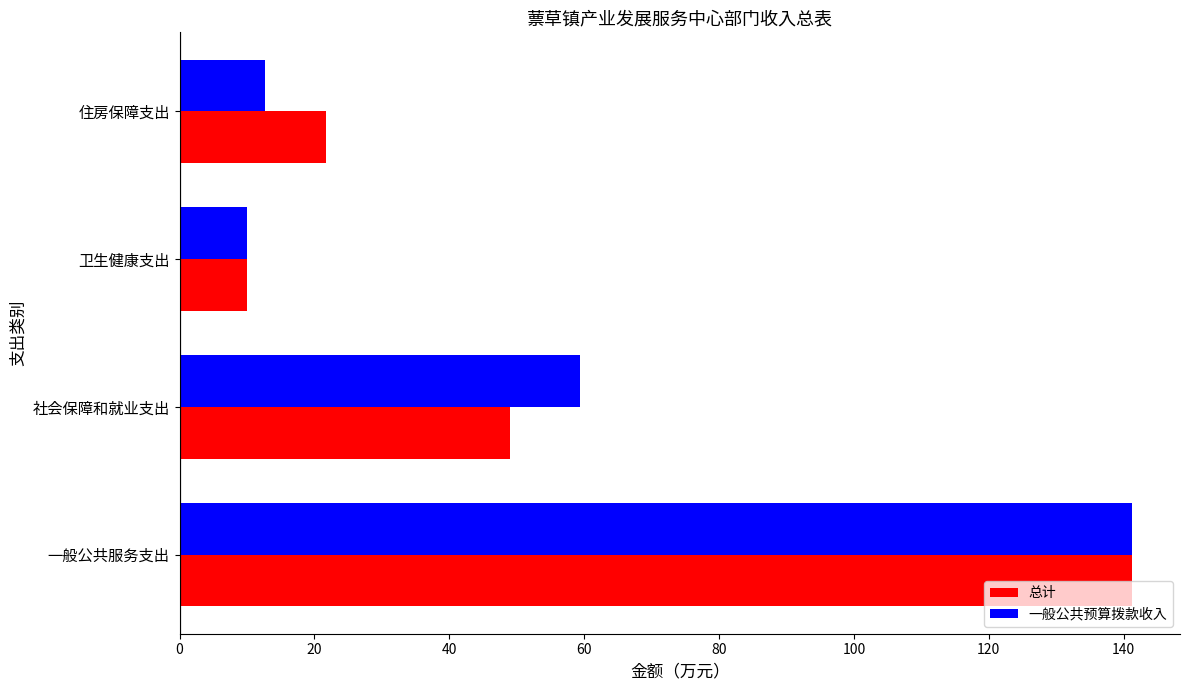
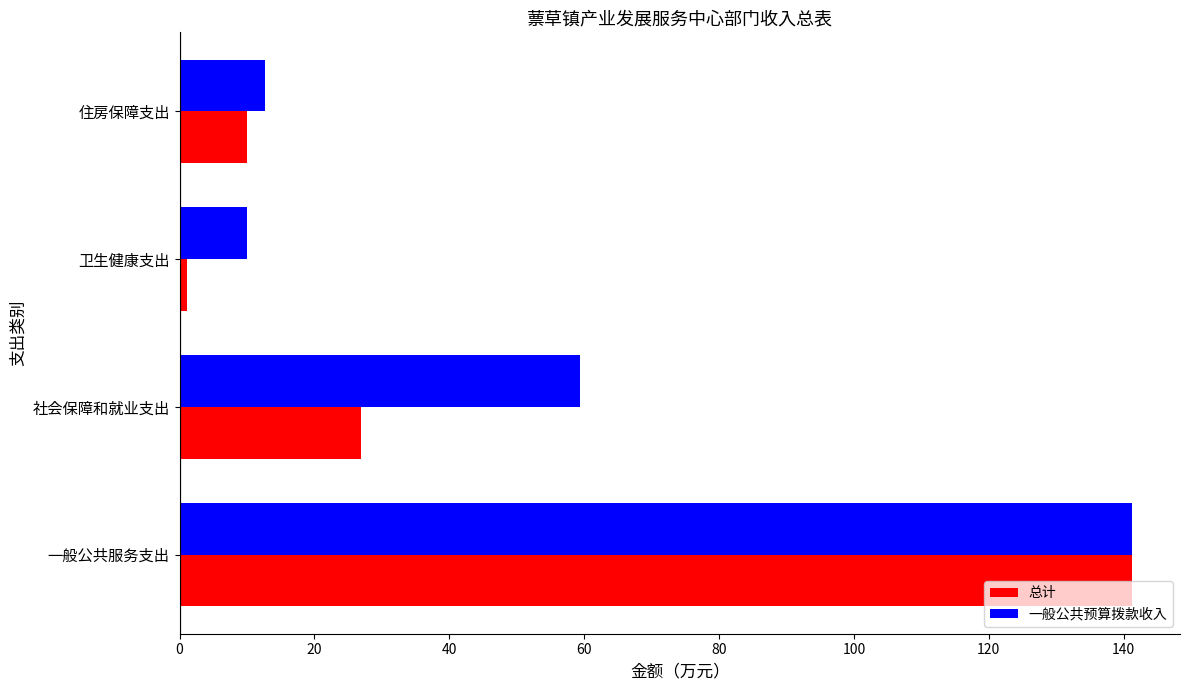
总计, 住房保障支出: 22 -> 10
总计, 卫生健康支出: 10 -> 1
总计, 社会保障和就业支出: 49 -> 27
